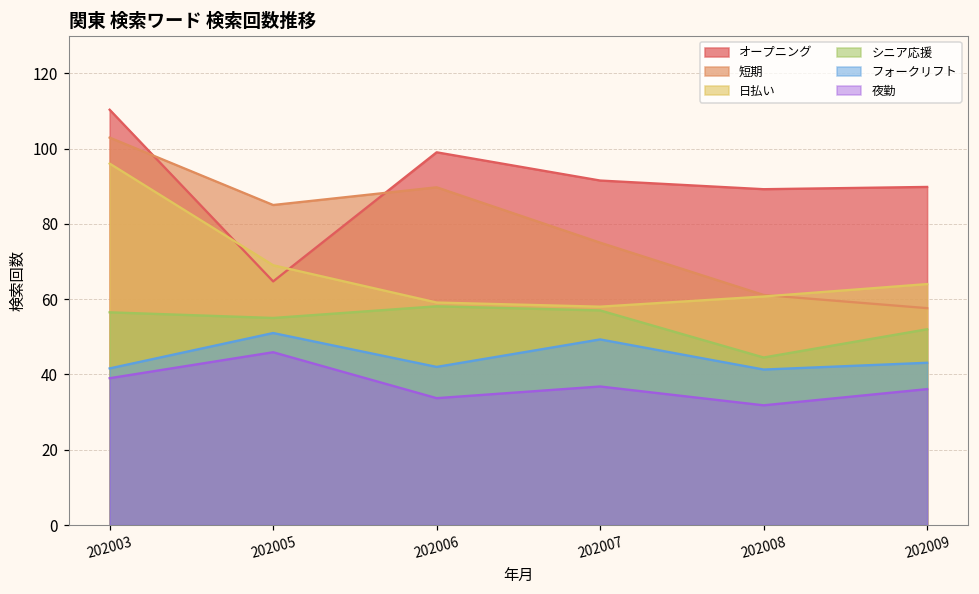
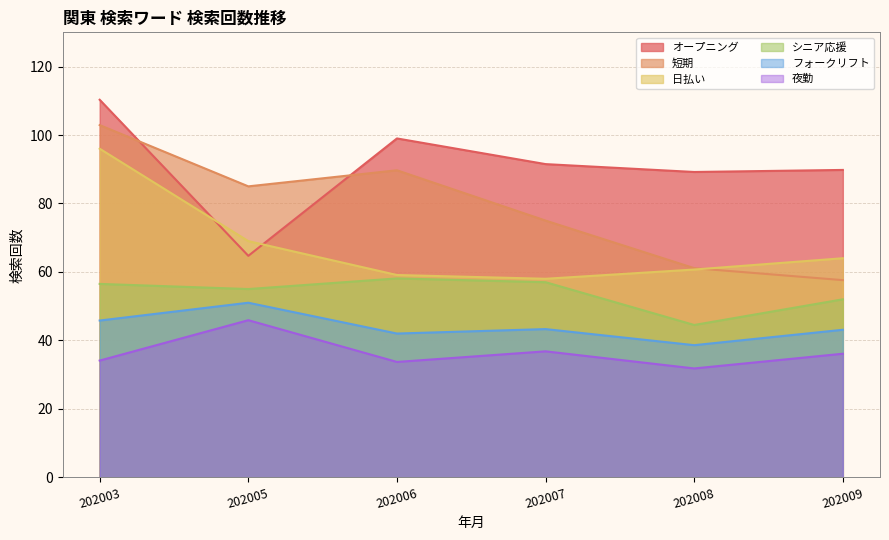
フォークリフト, 202003: 42 -> 46
夜勤, 202003: 39 -> 34
フォークリフト, 202007: 49 -> 43
フォークリフト, 202008: 41 -> 39
